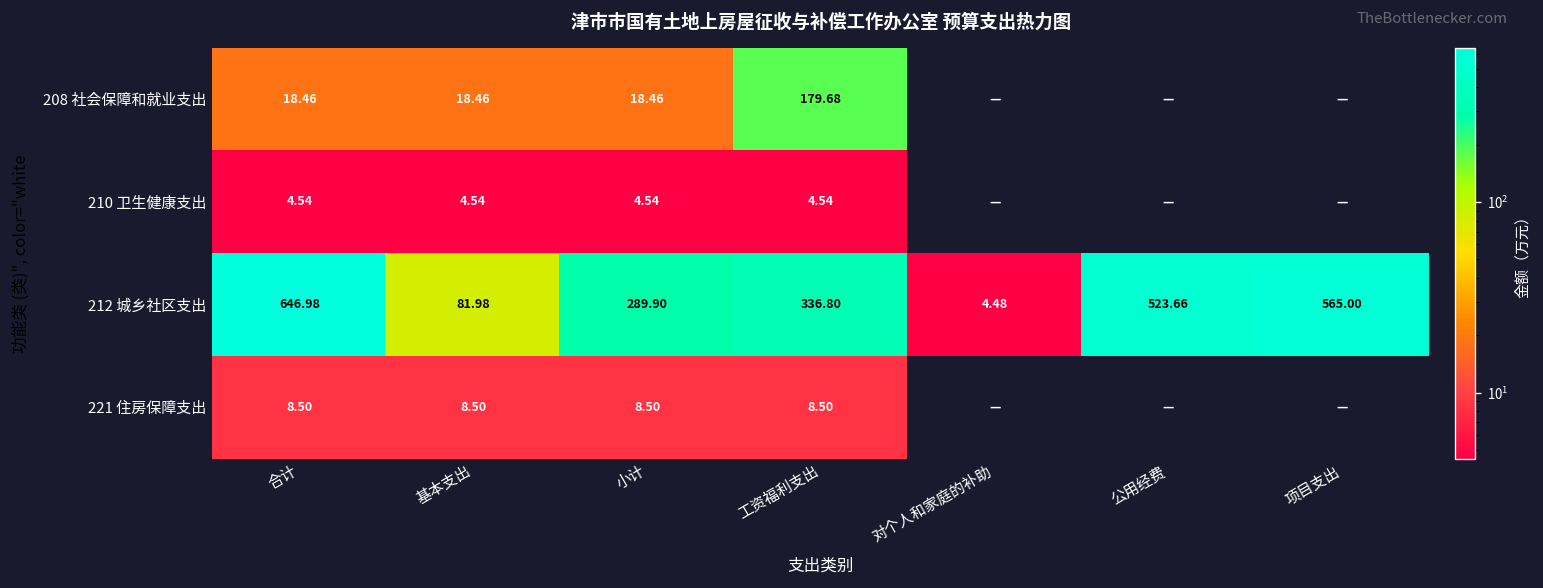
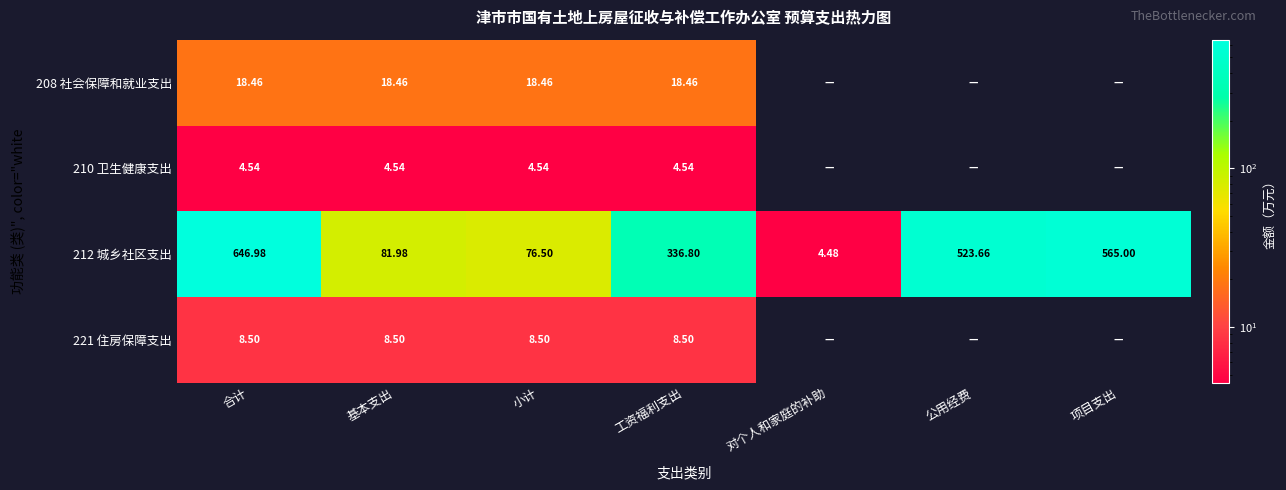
208 社会保障和就业支出, 工资福利支出: 179.68 -> 18.46
212 城乡社区支出, 小计: 289.90 -> 76.50
